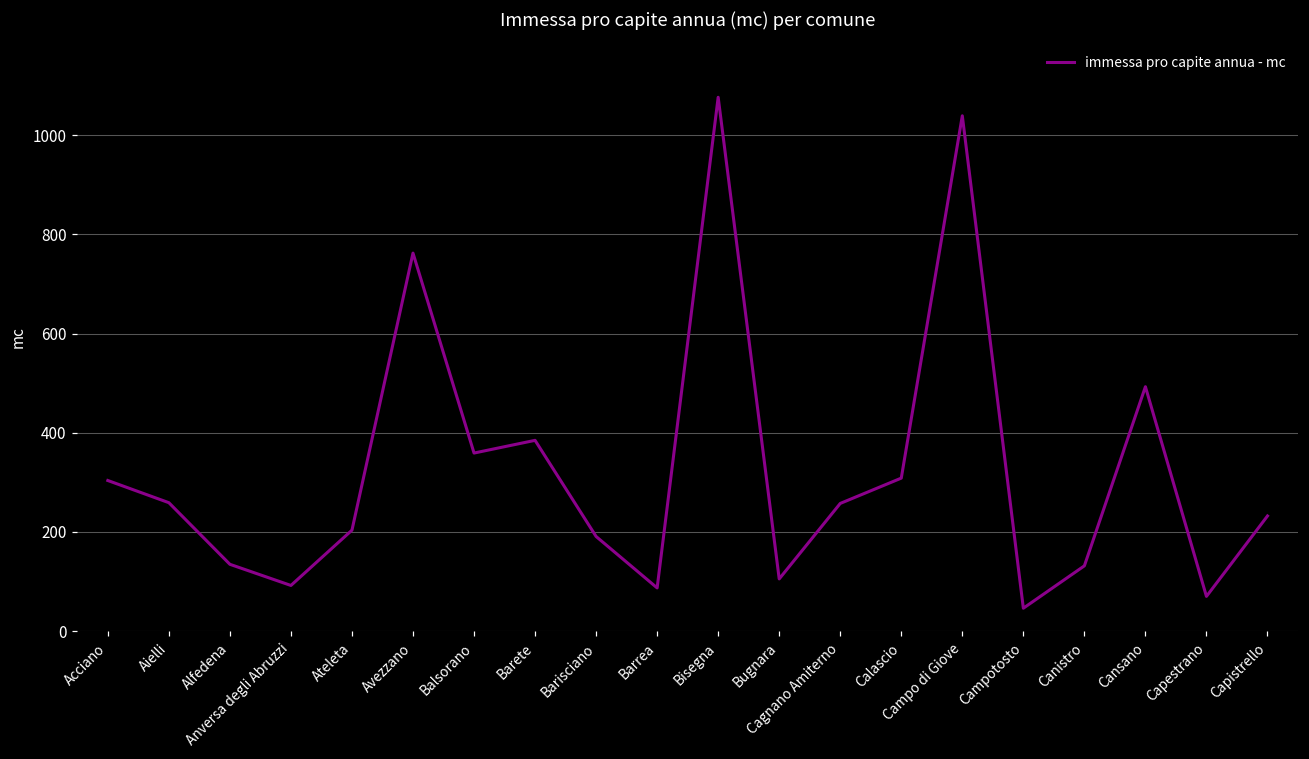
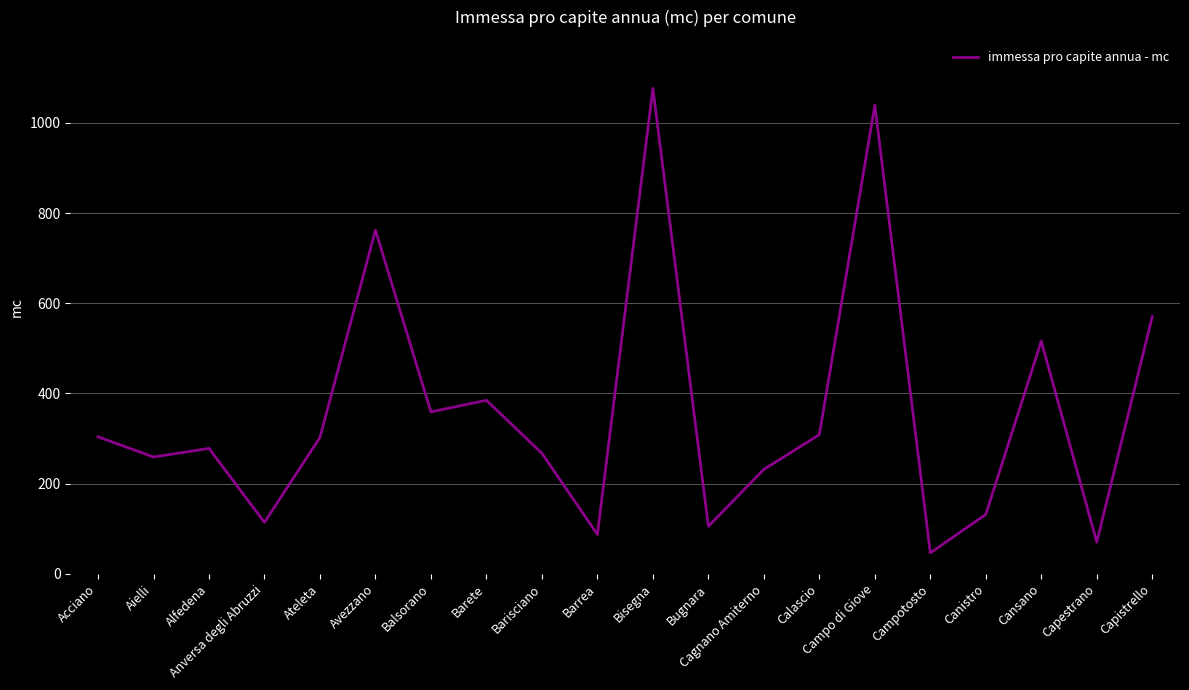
Alfedena: 130 -> 280
Anversa degli Abruzzi: 90 -> 110
Ateleta: 200 -> 300
Barisciano: 190 -> 270
Cagnano Amiterno: 260 -> 230
Cansano: 490 -> 520
Capistrello: 230 -> 570
